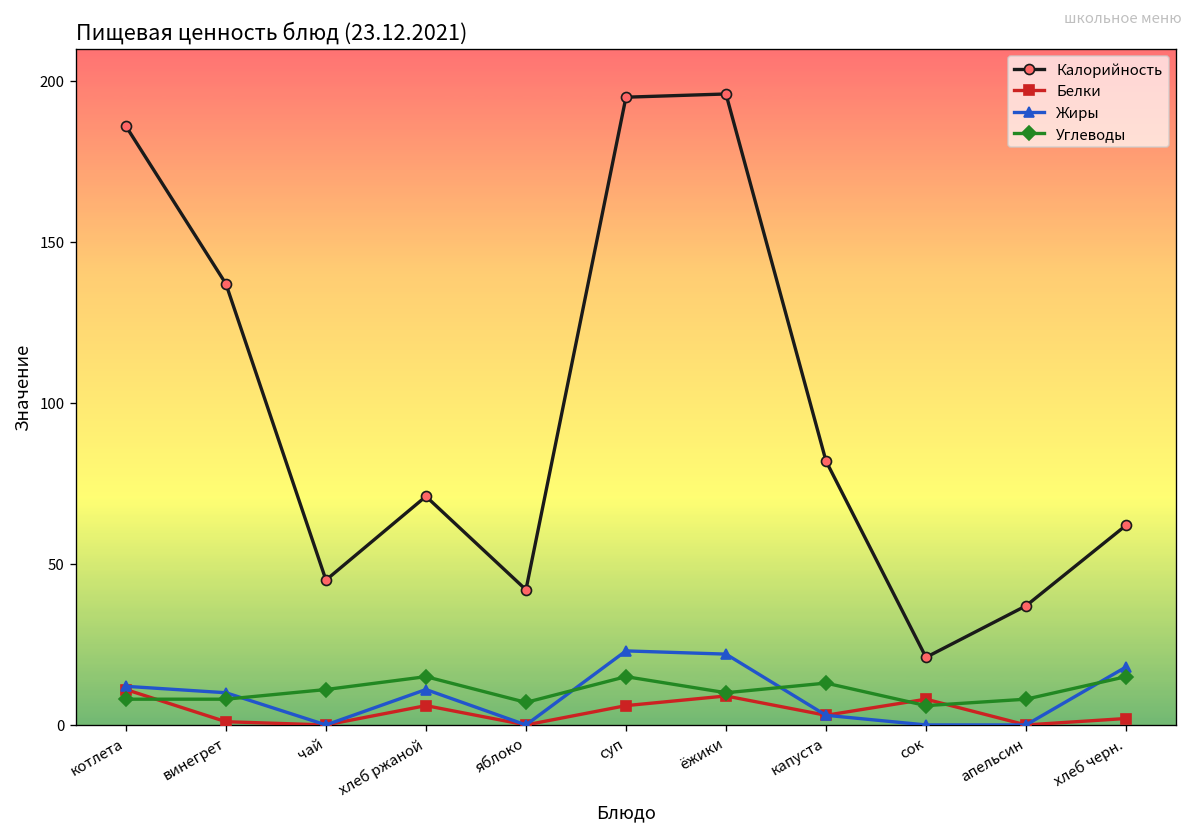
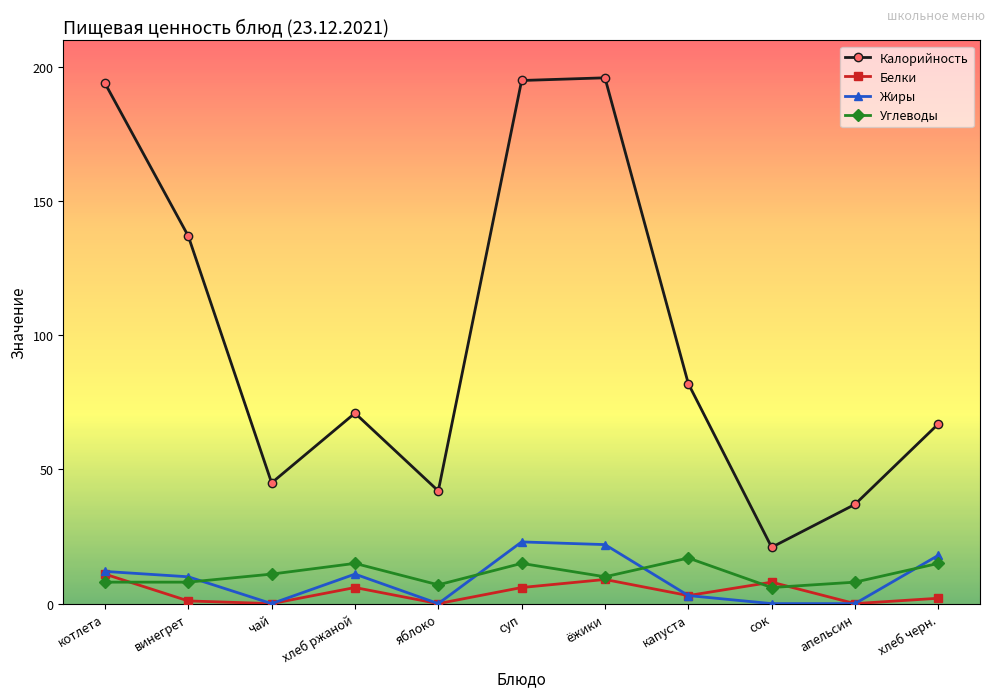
Калорийность, котлета: 186 -> 194
Углеводы, капуста: 13 -> 17
Калорийность, хлеб черн.: 62 -> 67
